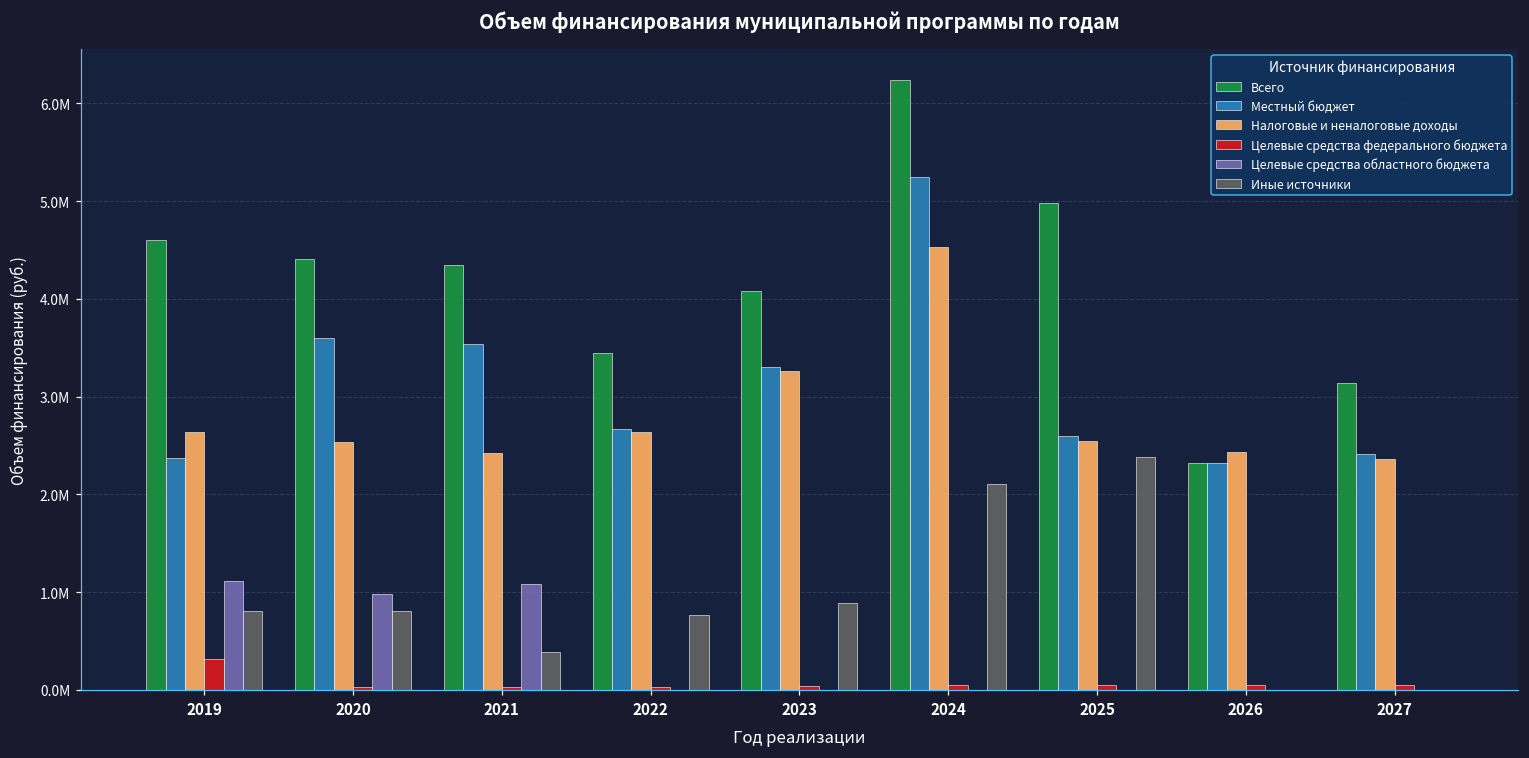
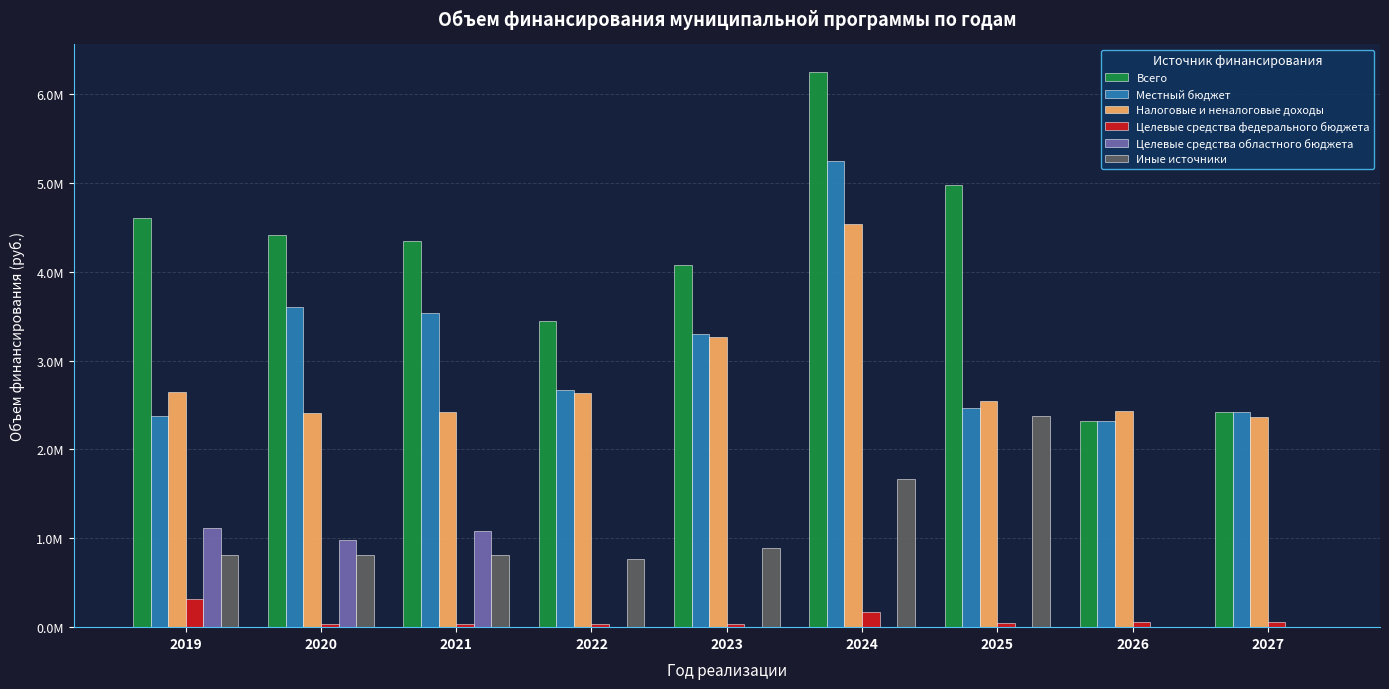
Налоговые и неналоговые доходы, 2020: 2.5М -> 2.4М
Иные источники, 2021: 0.4М -> 0.8М
Целевые средства федерального бюджета, 2024: 0.0М -> 0.2М
Иные источники, 2024: 2.1М -> 1.7М
Местный бюджет, 2025: 2.6М -> 2.5М
Всего, 2027: 3.1М -> 2.4М
